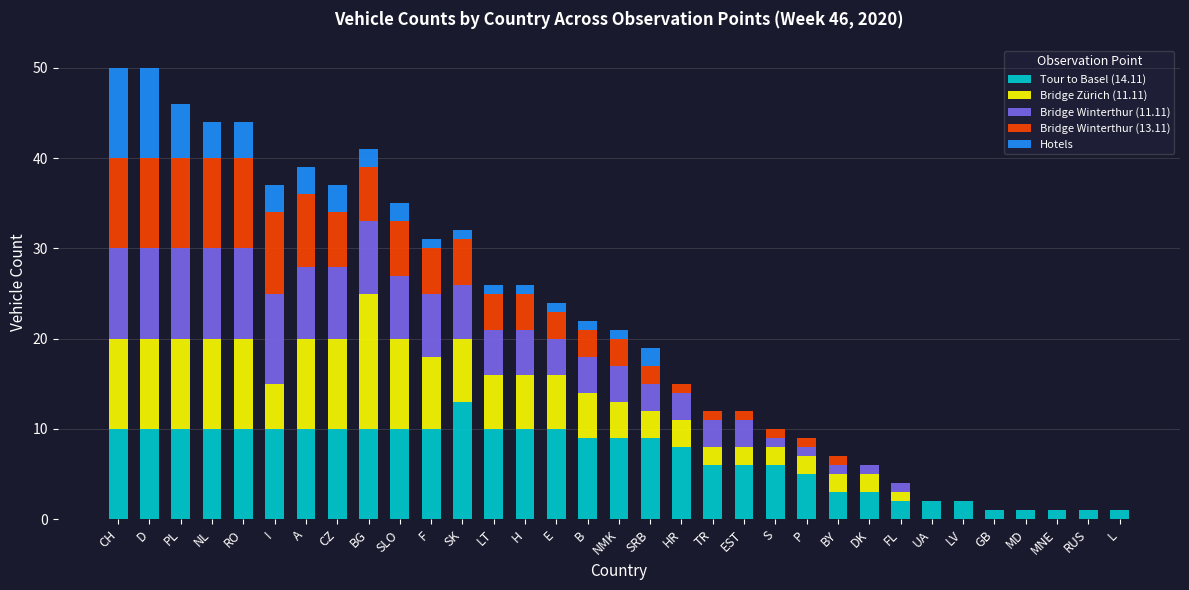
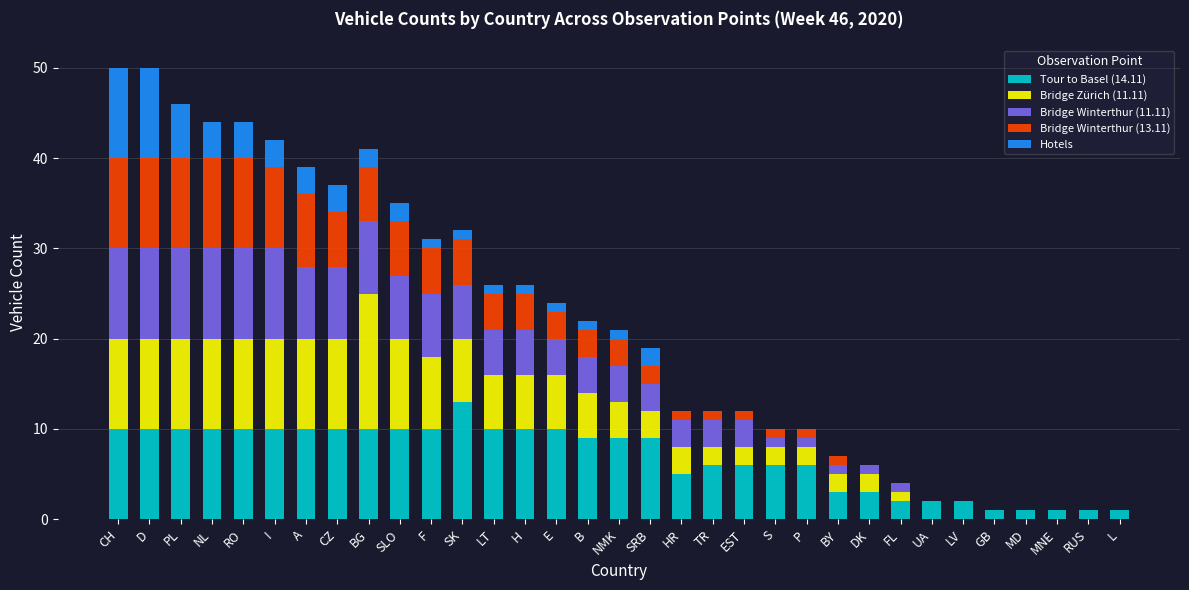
Bridge Zürich (11.11), I: 5 -> 10
Tour to Basel (14.11), HR: 8 -> 5
Tour to Basel (14.11), P: 5 -> 6
